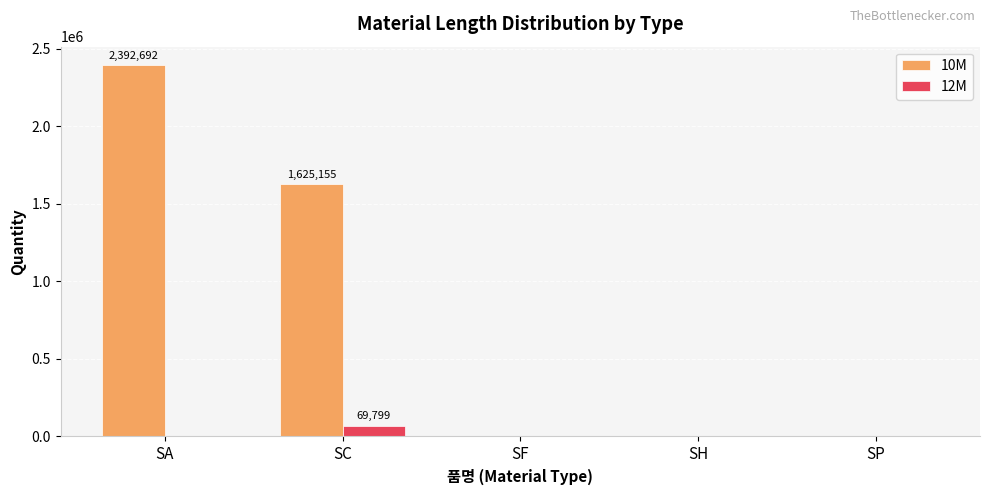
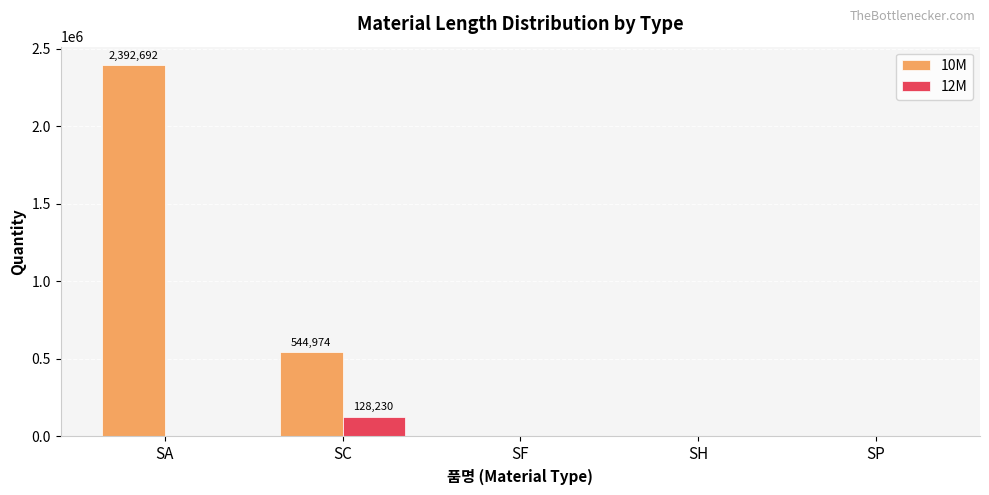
10M, SC: 1,625,155 -> 544,974
12M, SC: 69,799 -> 128,230
